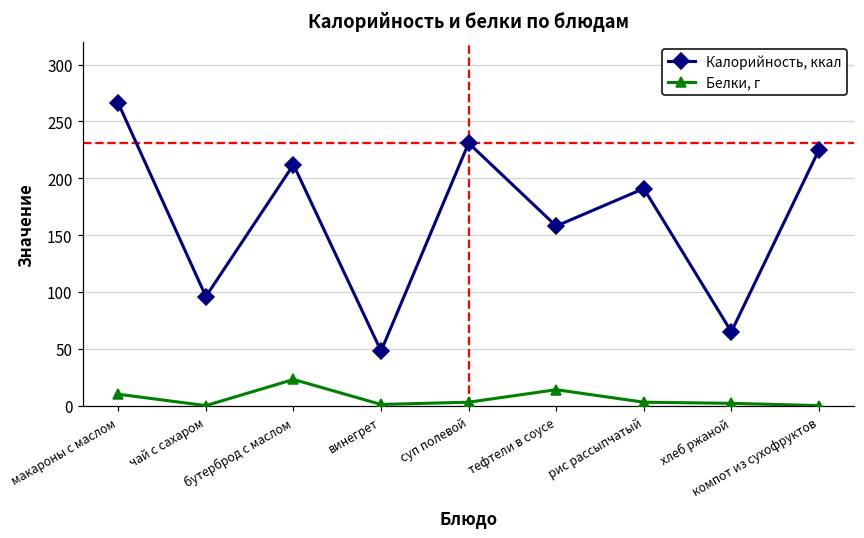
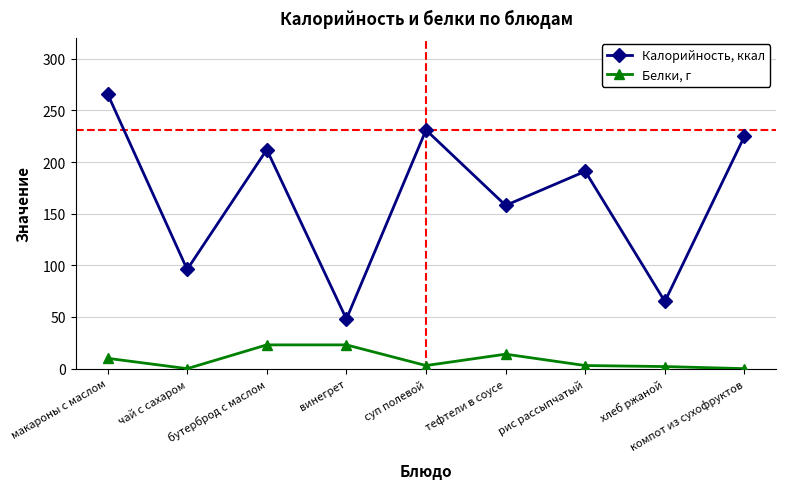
Белки, г, винегрет: 1 -> 23
